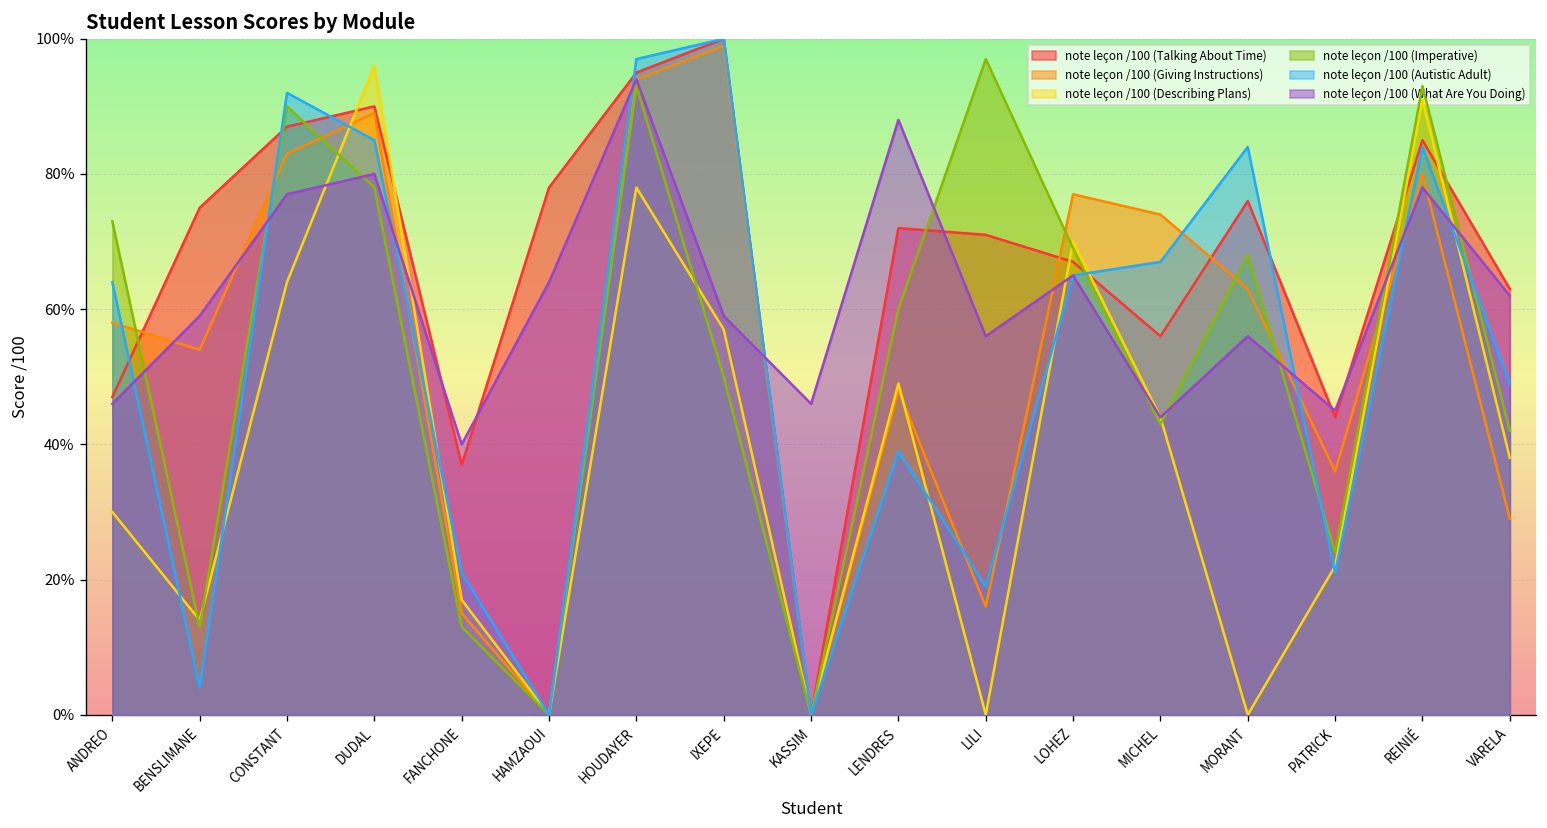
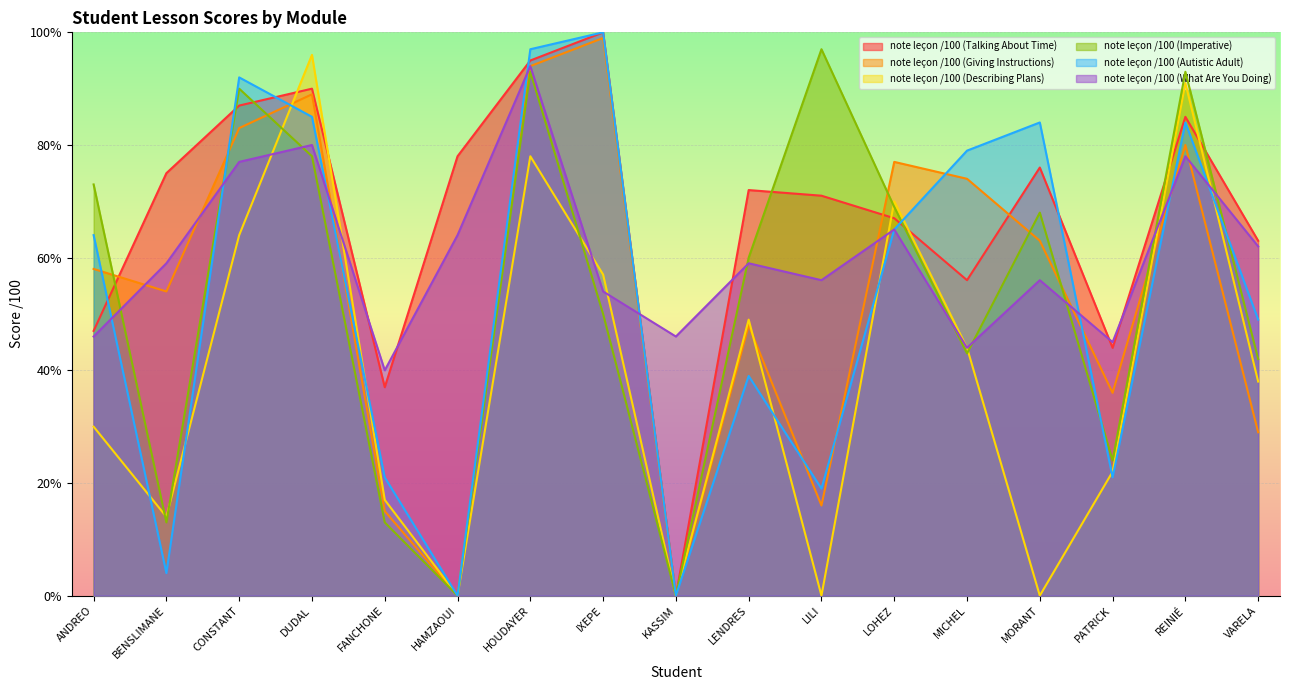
note leçon /100 (What Are You Doing), IXEPE: 59% -> 54%
note leçon /100 (What Are You Doing), LENDRES: 88% -> 59%
note leçon /100 (Autistic Adult), MICHEL: 67% -> 79%
